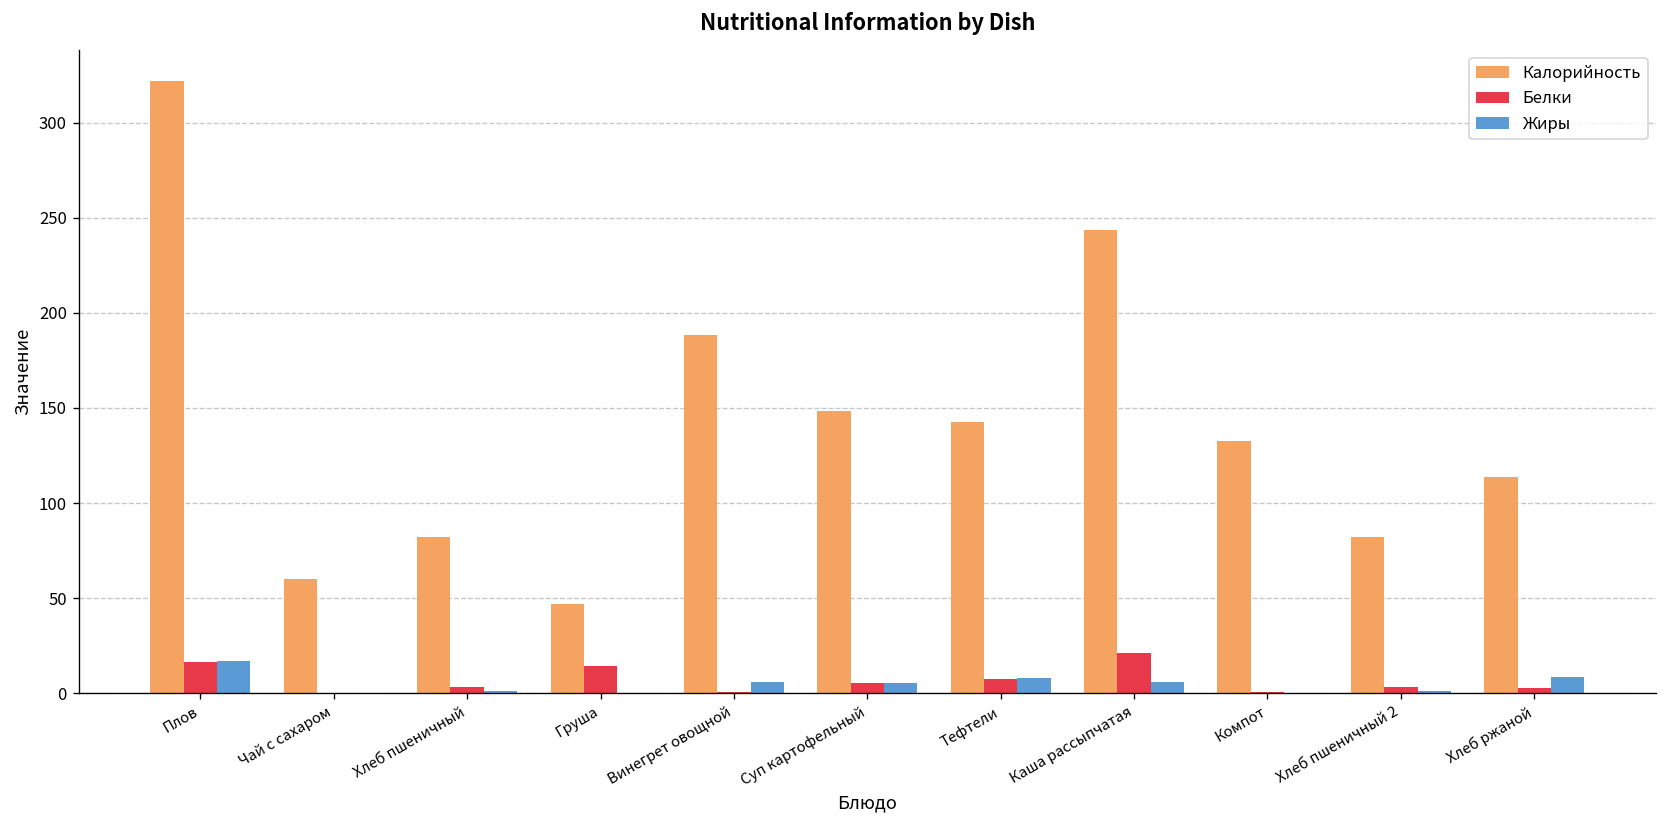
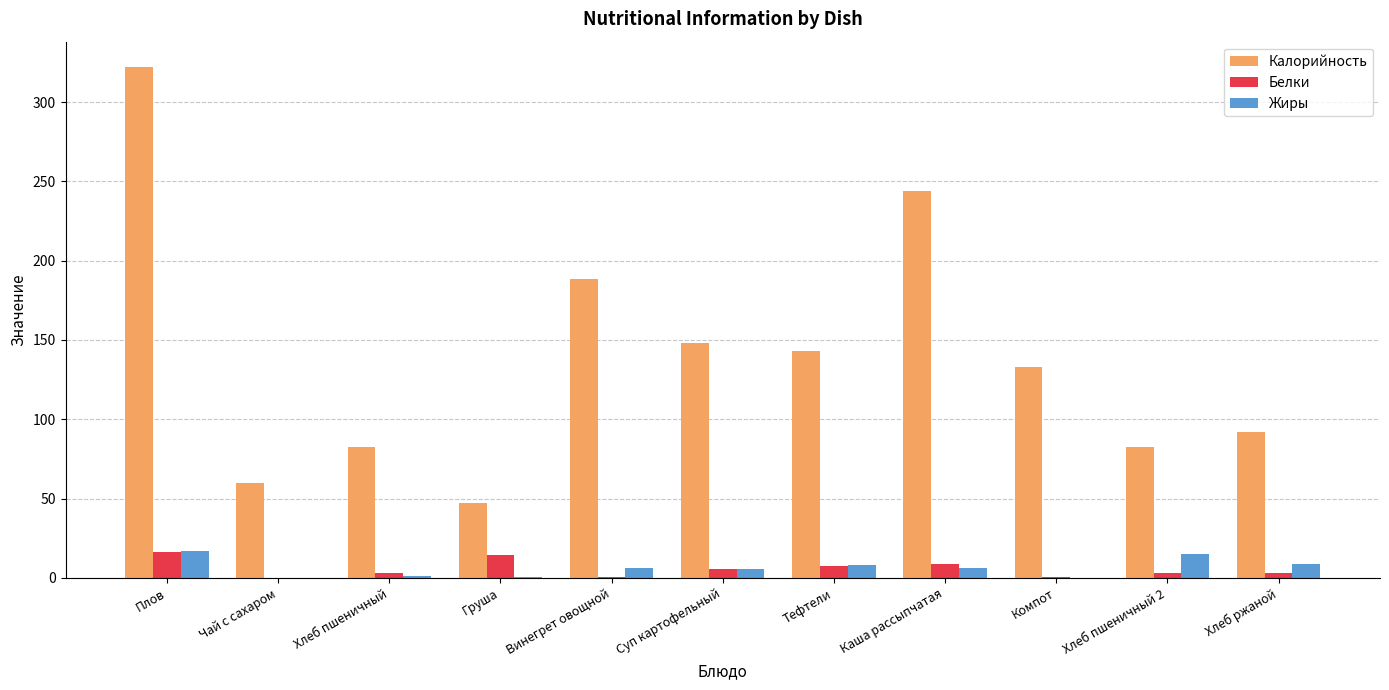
Белки, Каша рассыпчатая: 21 -> 9
Жиры, Хлеб пшеничный 2: 1 -> 15
Калорийность, Хлеб ржаной: 114 -> 92
